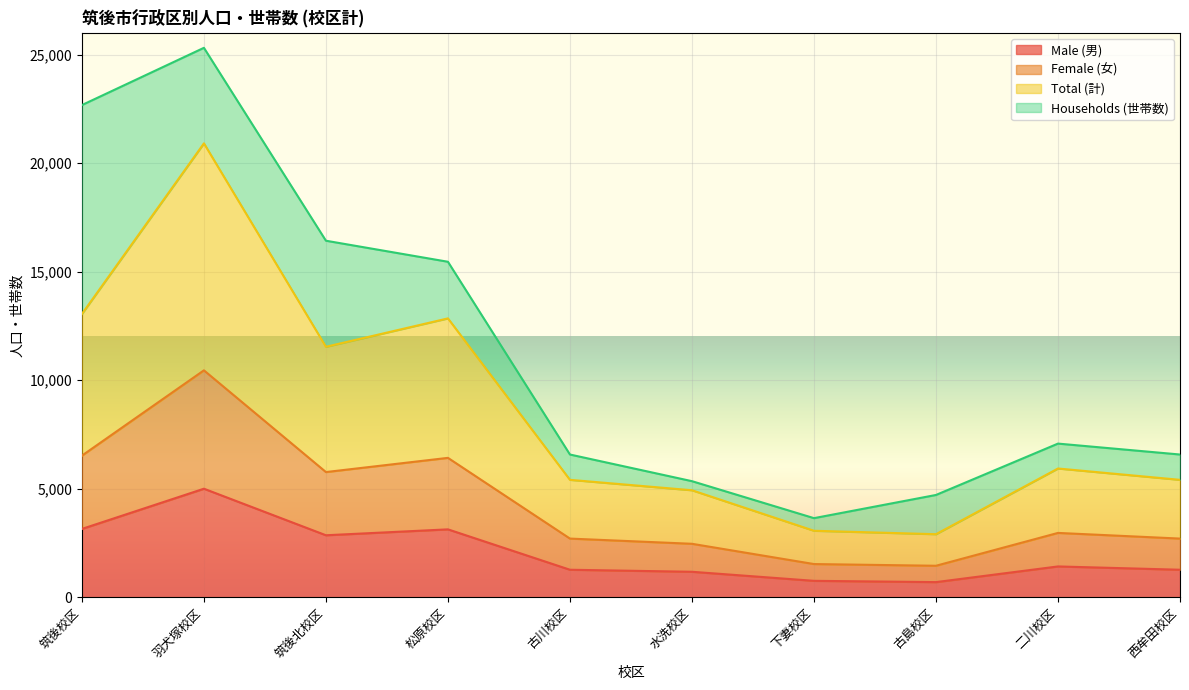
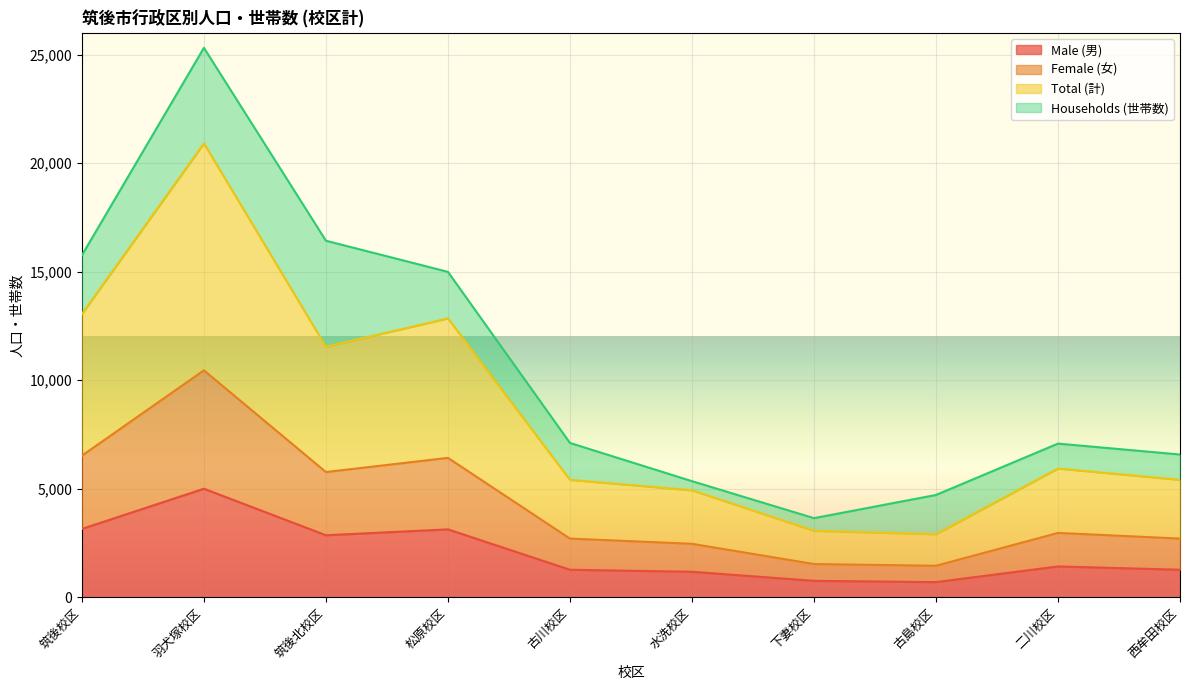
Households (世帯数), 筑後校区: 9,600 -> 2,700
Households (世帯数), 松原校区: 2,600 -> 2,100
Households (世帯数), 古川校区: 1,200 -> 1,700
